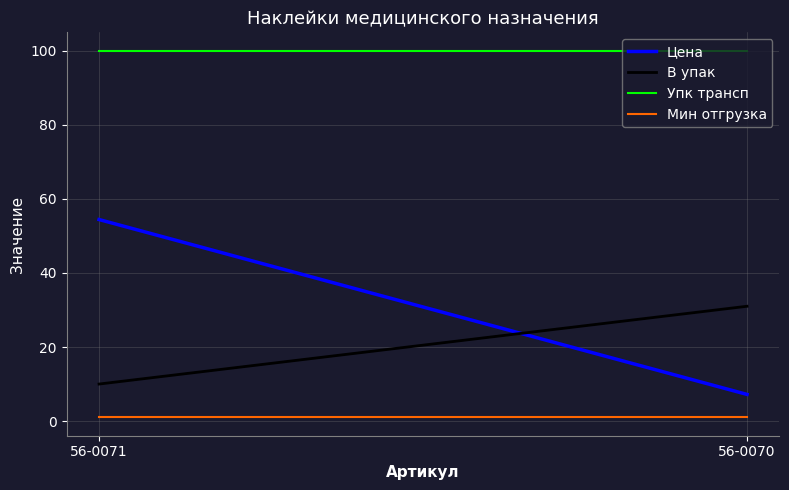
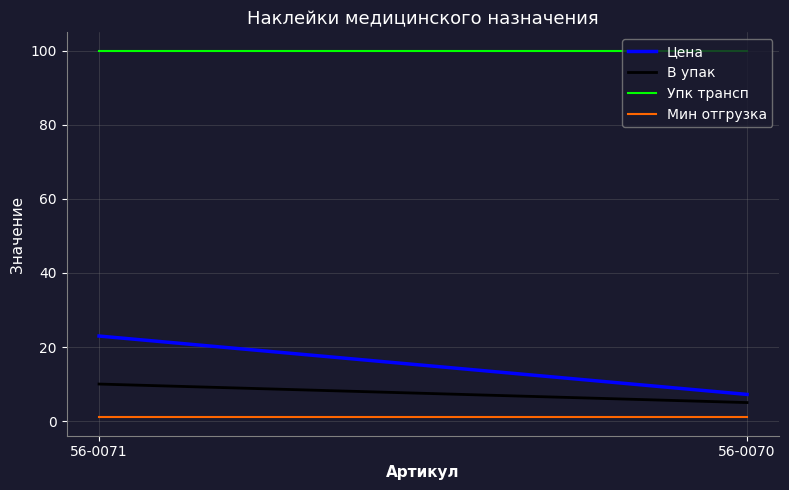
Цена, 56-0071: 54 -> 23
В упак, 56-0070: 31 -> 5
